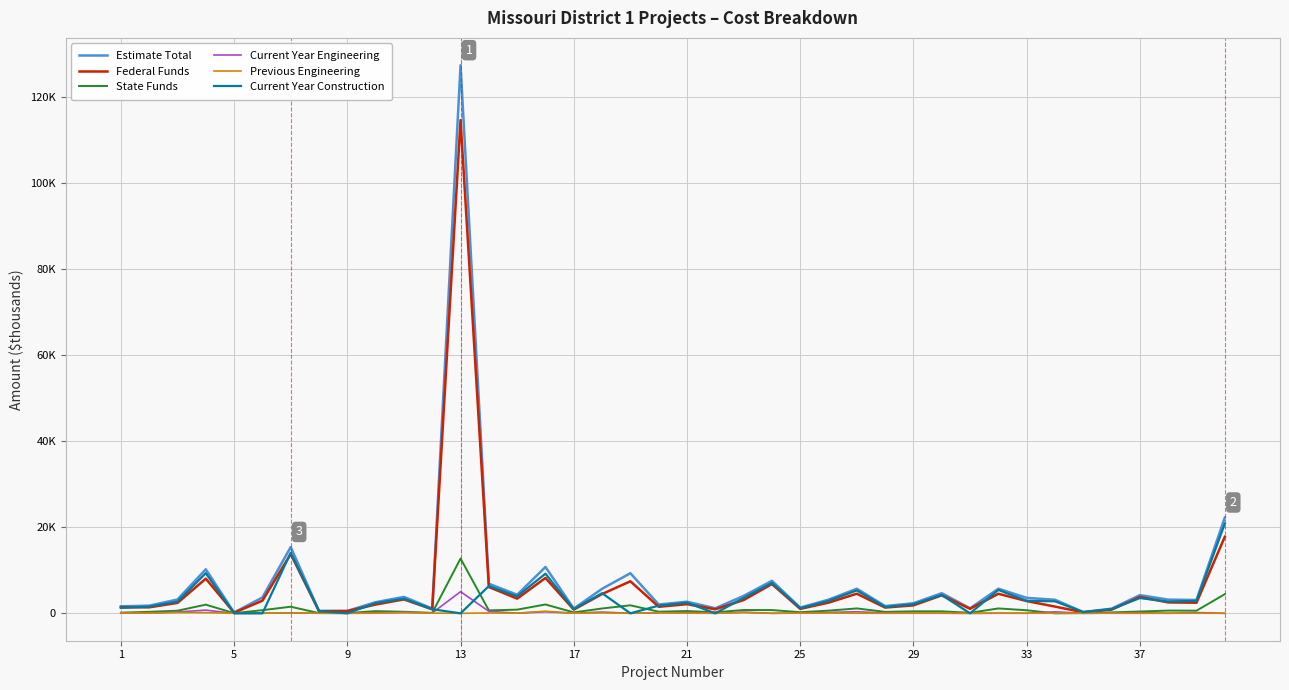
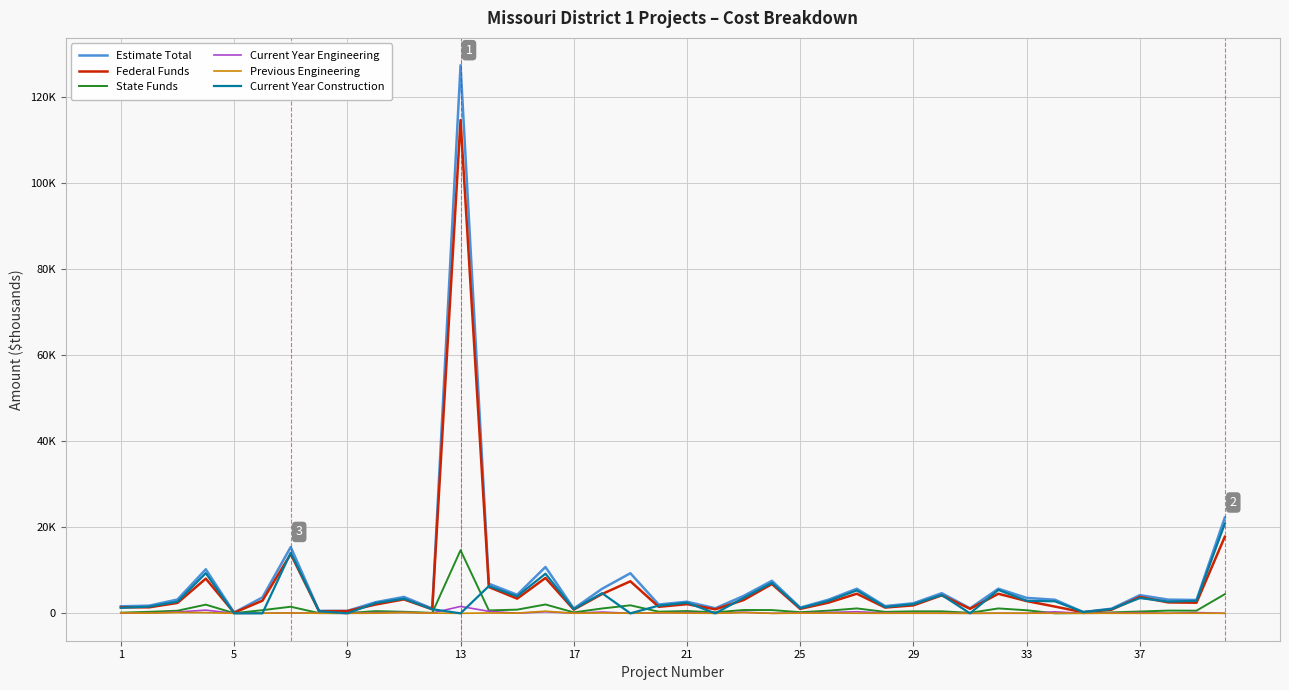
State Funds, 13: 13000 -> 15000
Current Year Engineering, 13: 5000 -> 2000
